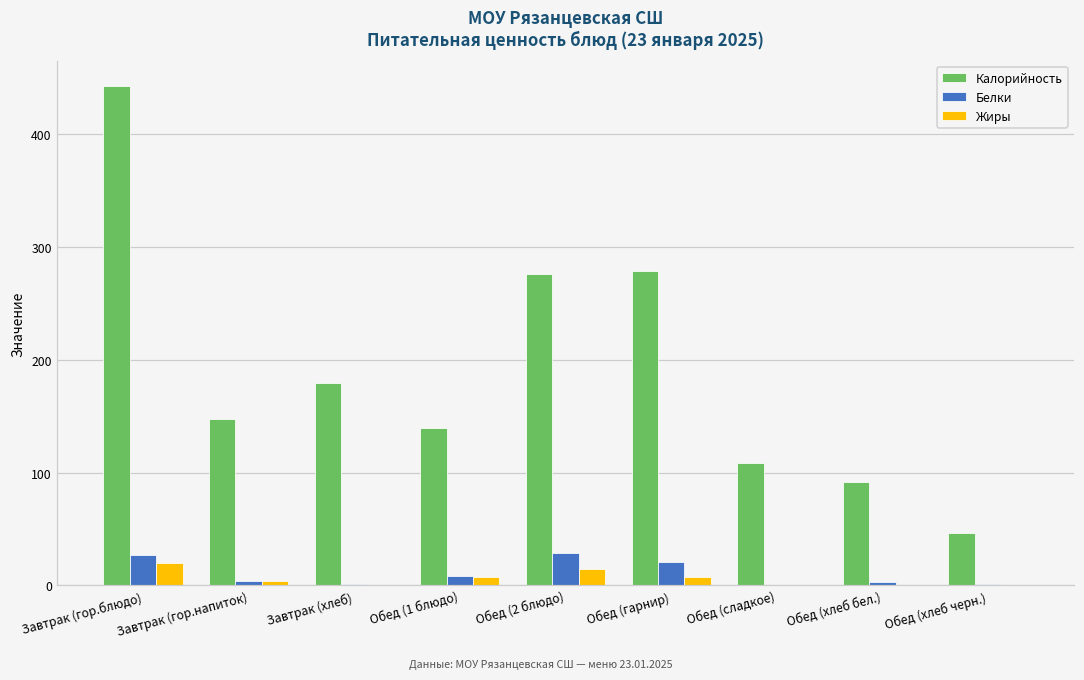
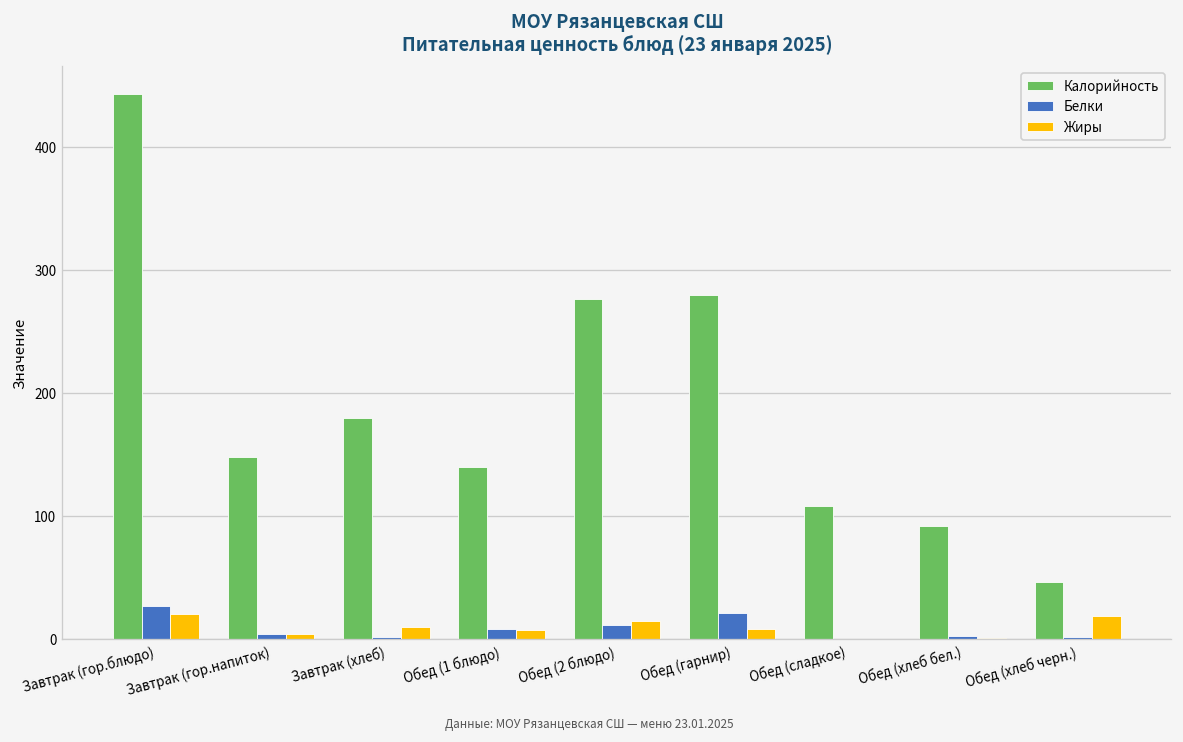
Жиры, Завтрак (хлеб): 0 -> 10
Белки, Обед (2 блюдо): 29 -> 11
Жиры, Обед (хлеб черн.): 0 -> 19
